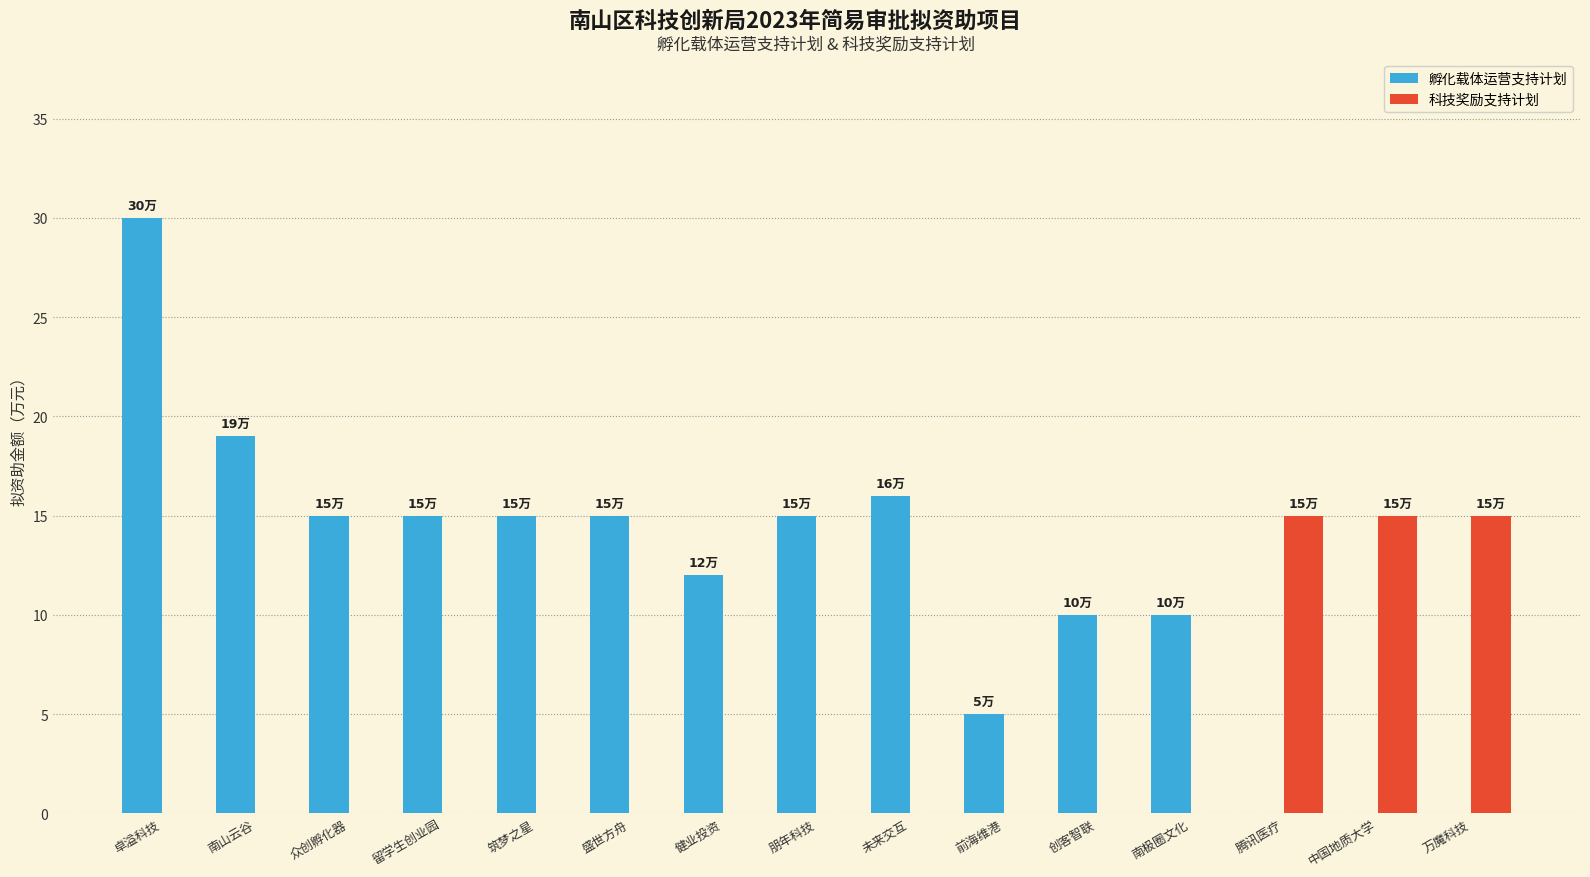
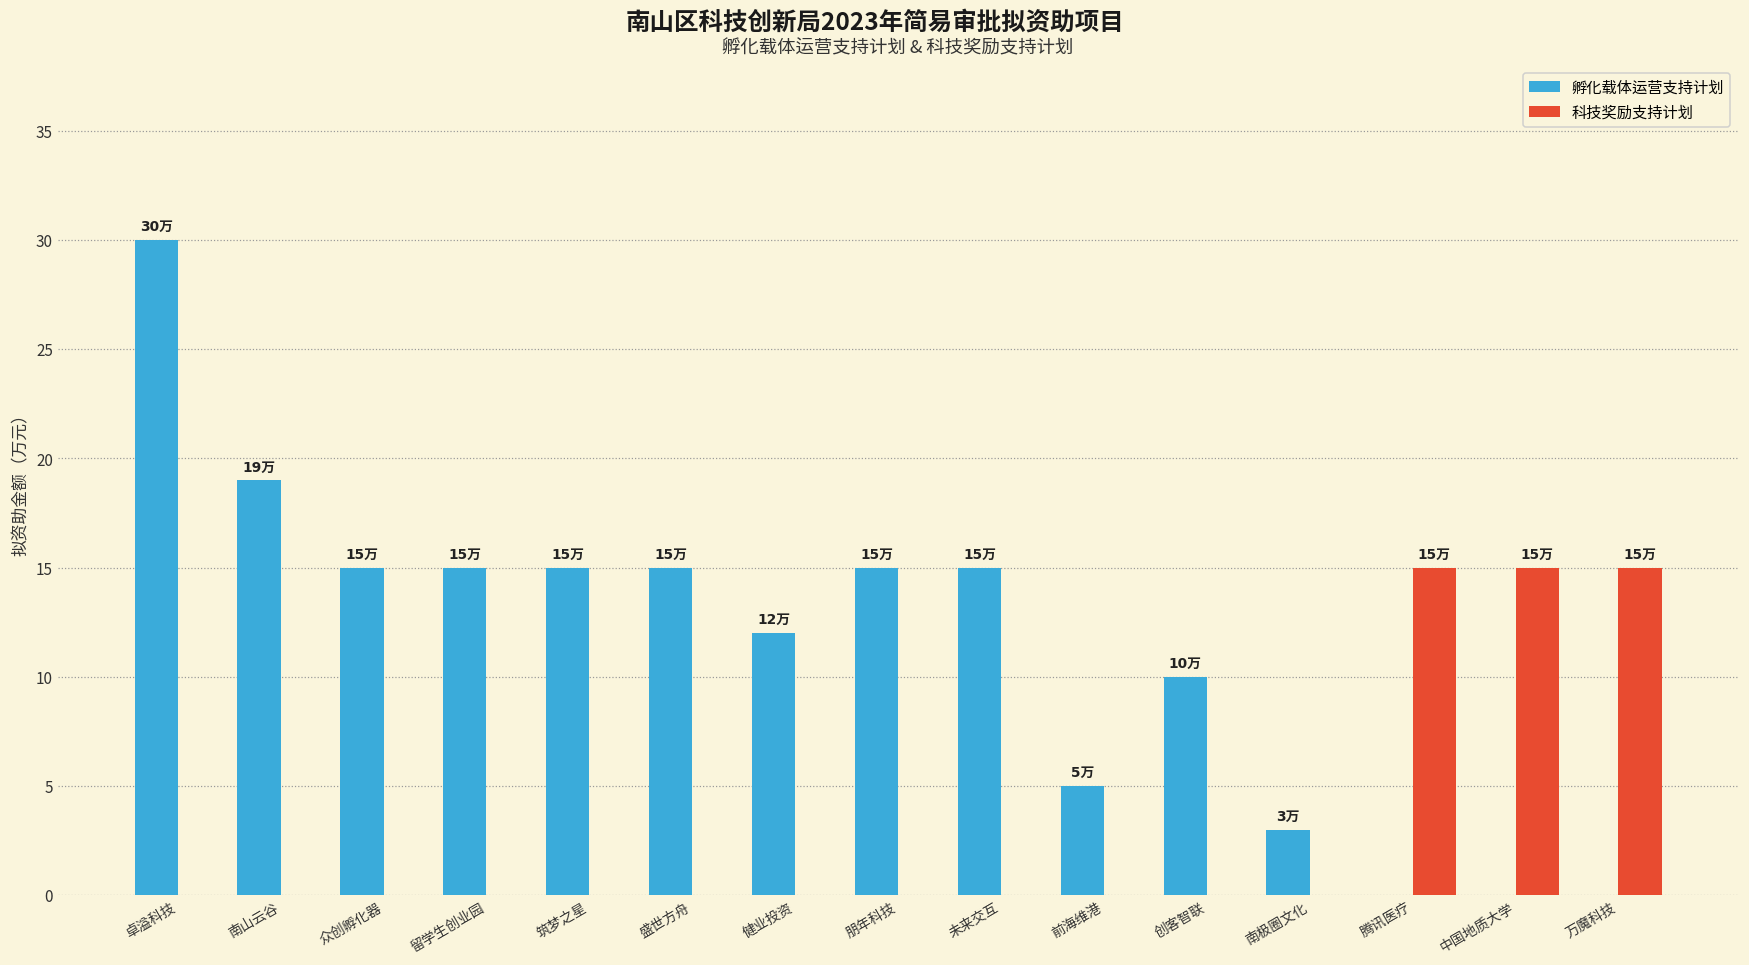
孵化载体运营支持计划, 未来交互: 16万 -> 15万
孵化载体运营支持计划, 南极圈文化: 10万 -> 3万
